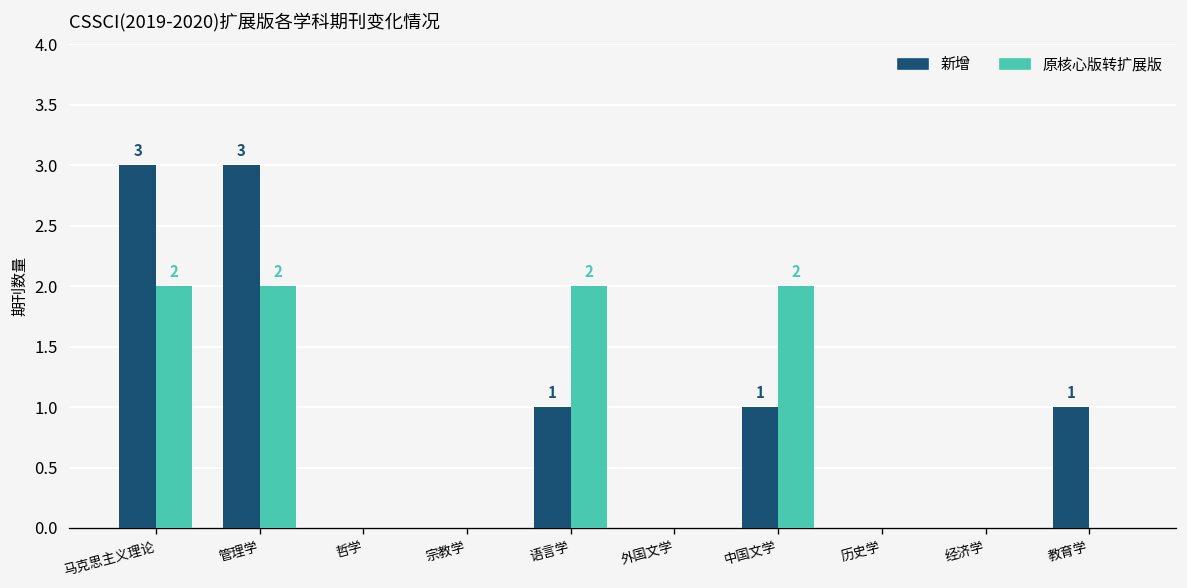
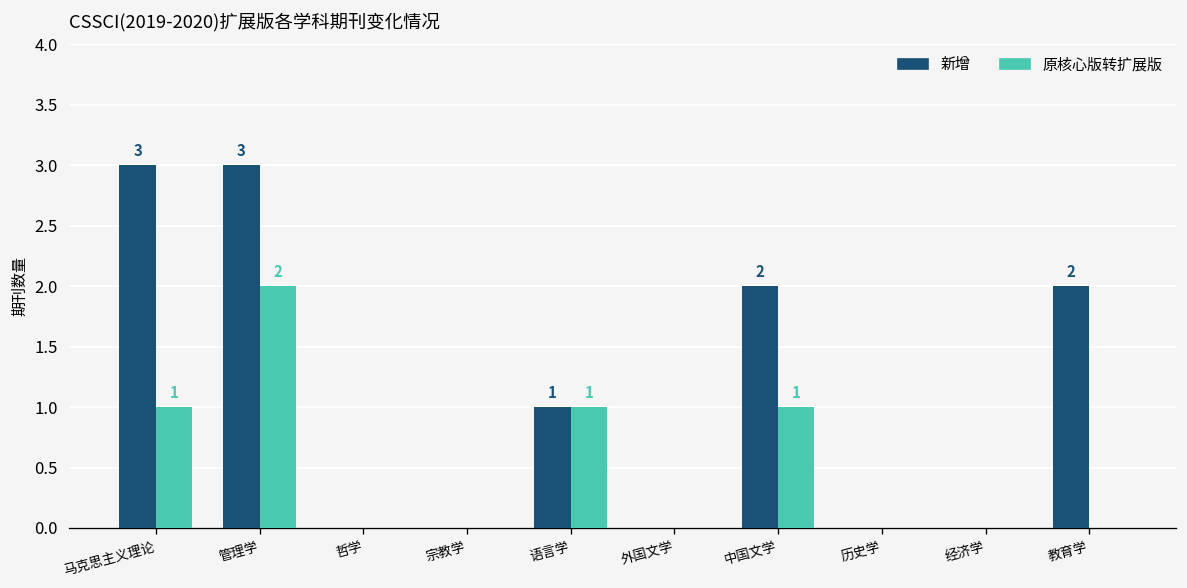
原核心版转扩展版, 马克思主义理论: 2 -> 1
原核心版转扩展版, 语言学: 2 -> 1
新增, 中国文学: 1 -> 2
原核心版转扩展版, 中国文学: 2 -> 1
新增, 教育学: 1 -> 2
